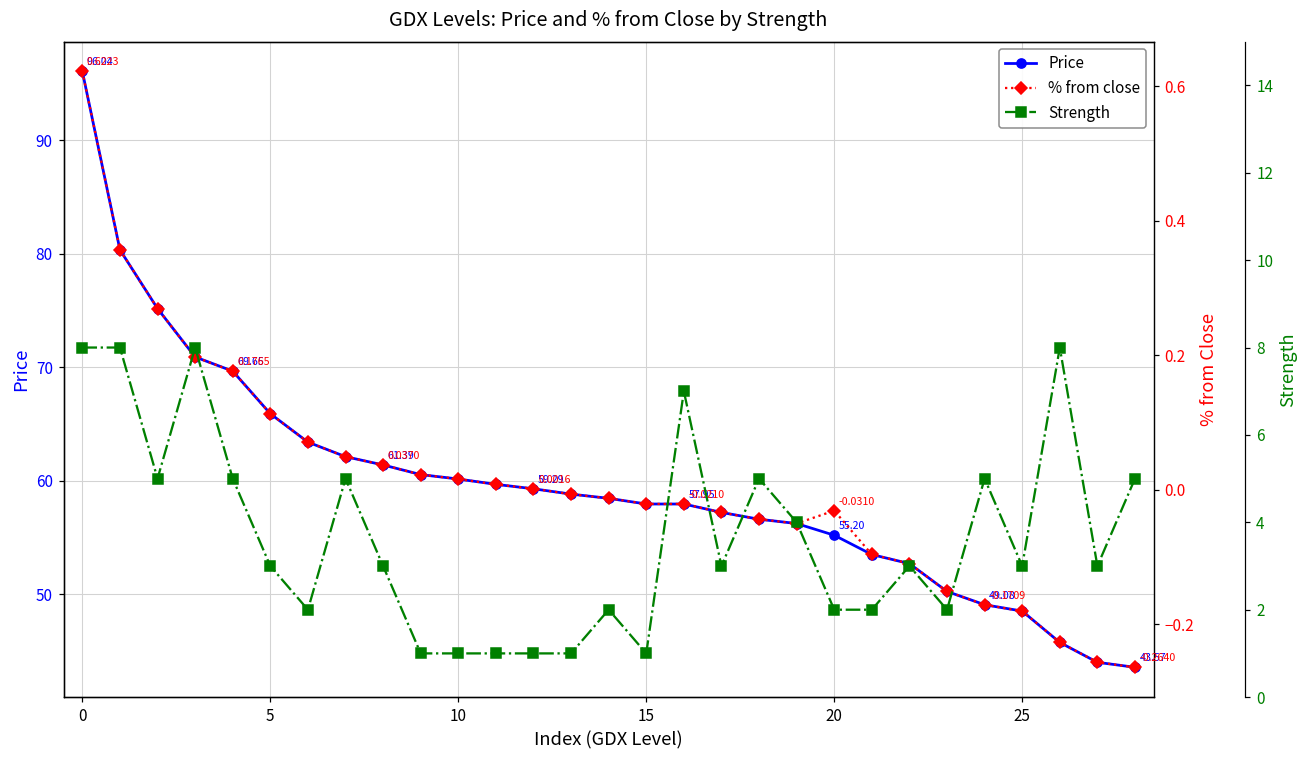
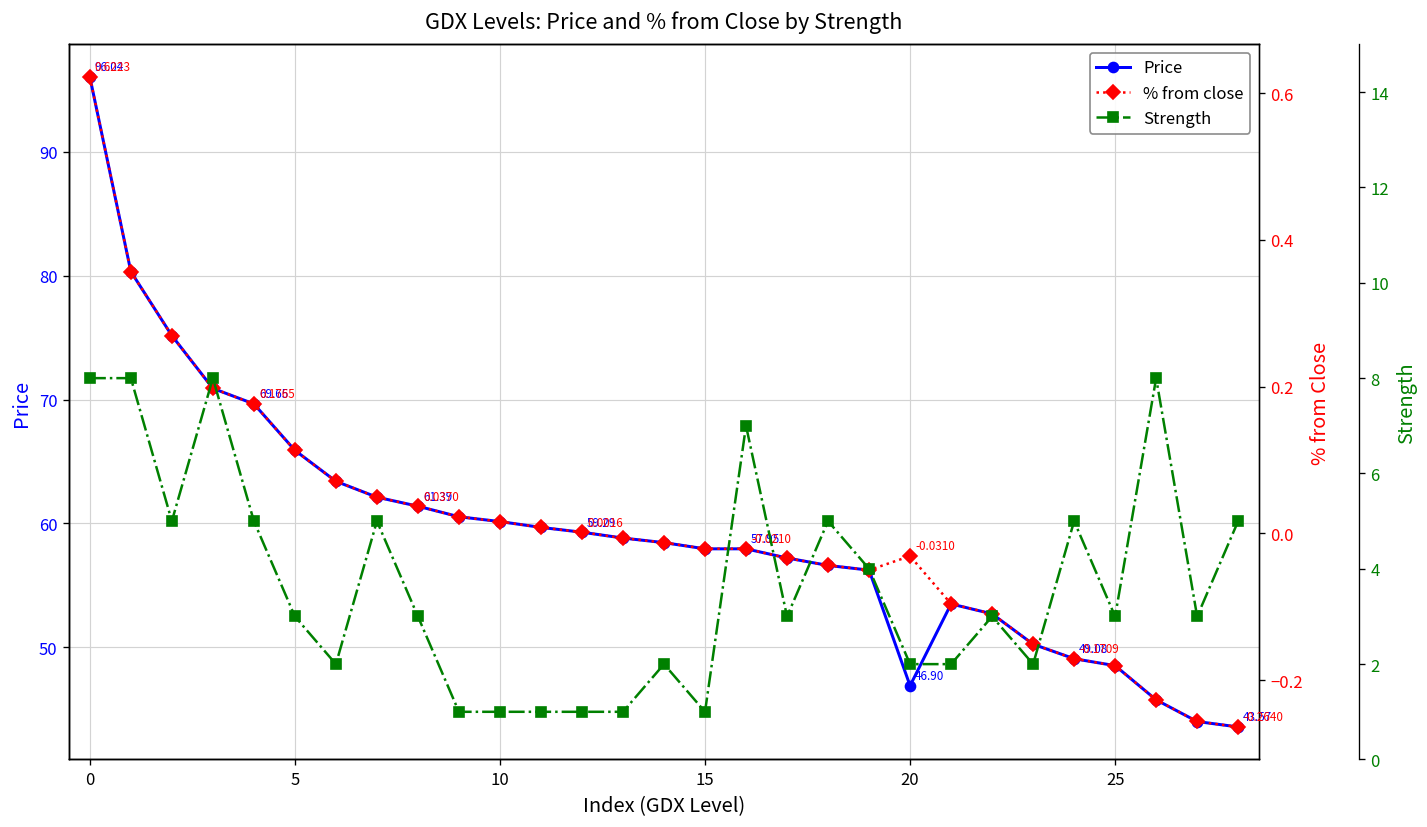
Price, 20: 55.20 -> 46.90
